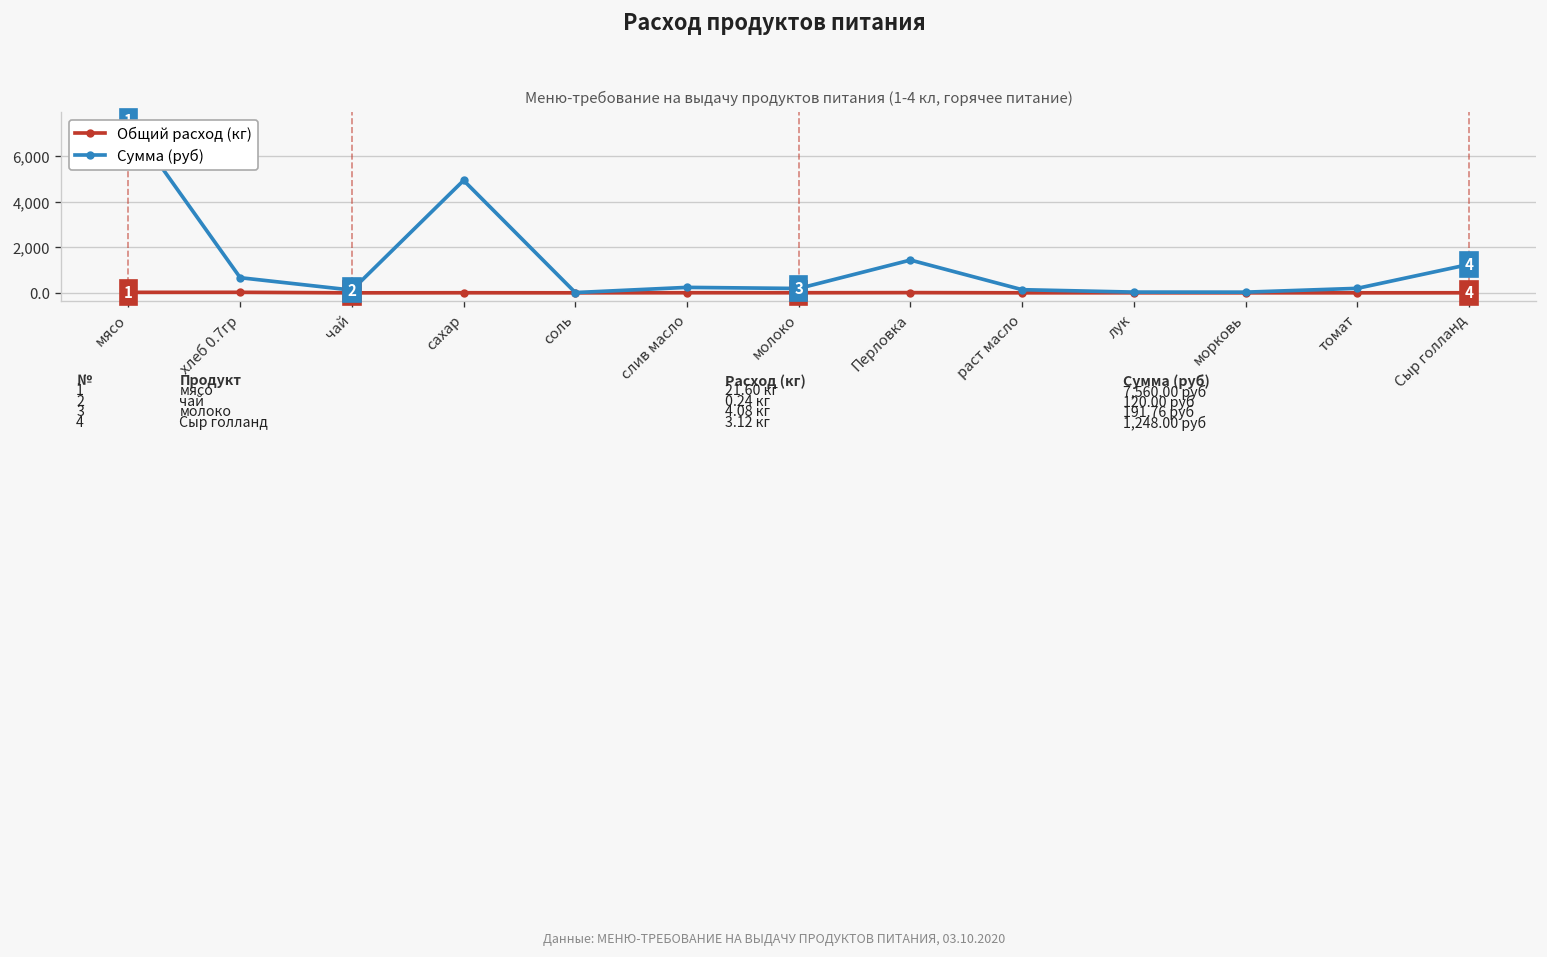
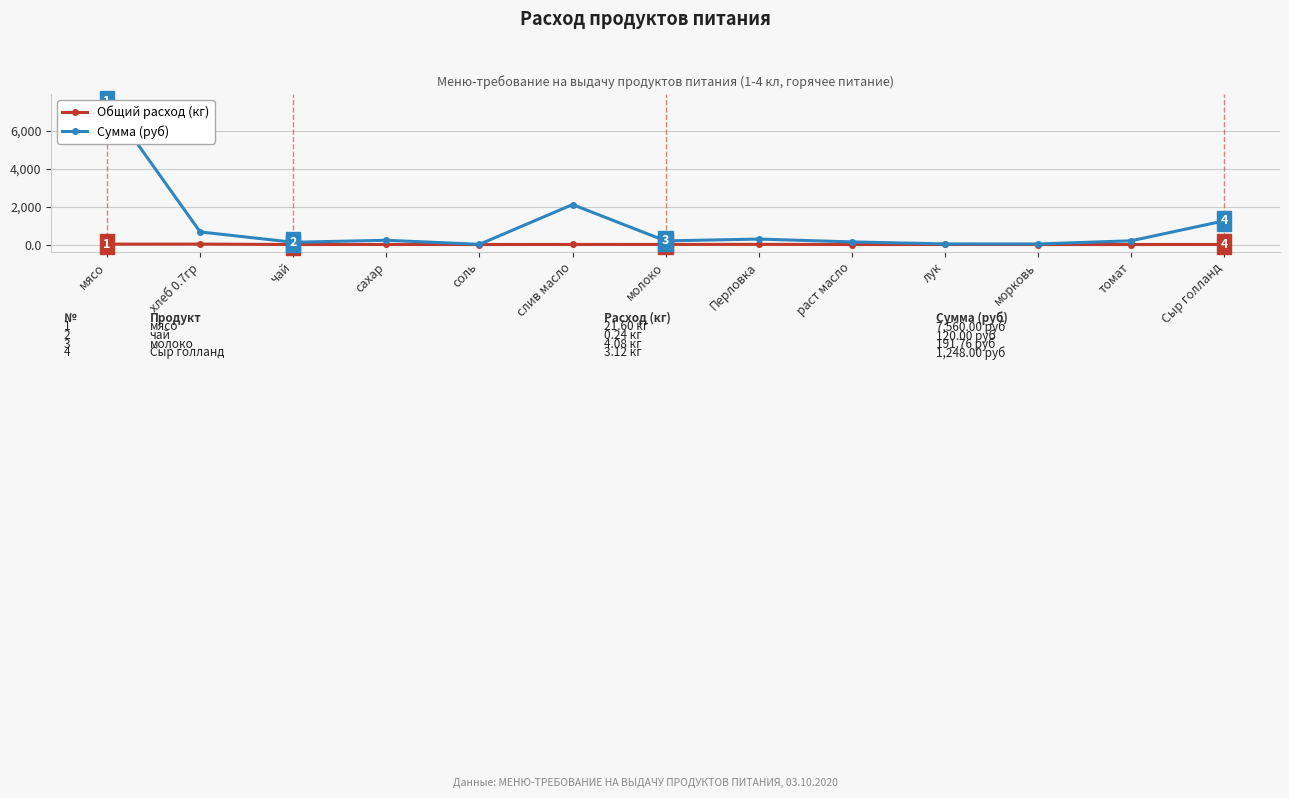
Сумма (руб), сахар: 4,900 -> 200
Сумма (руб), слив масло: 200 -> 2,100
Сумма (руб), Перловка: 1,400 -> 300
